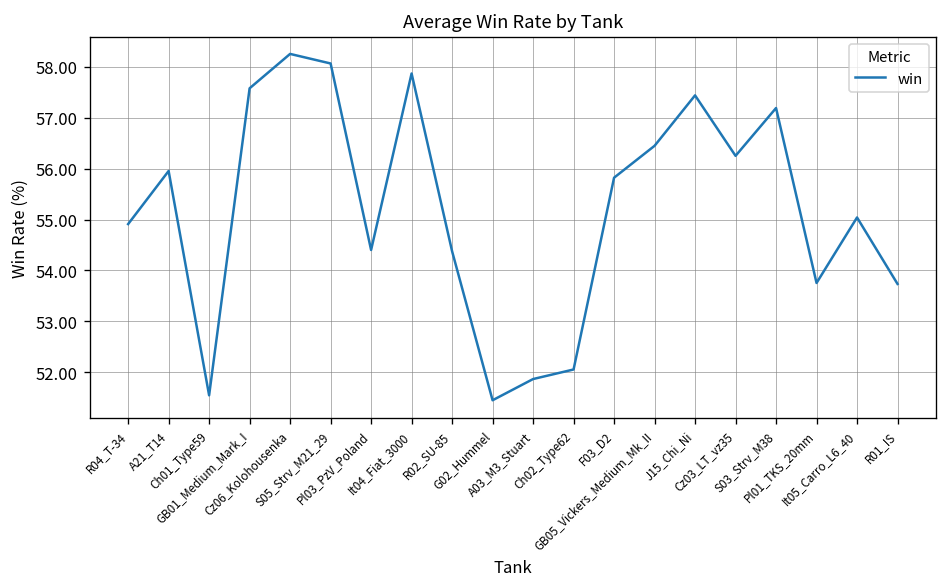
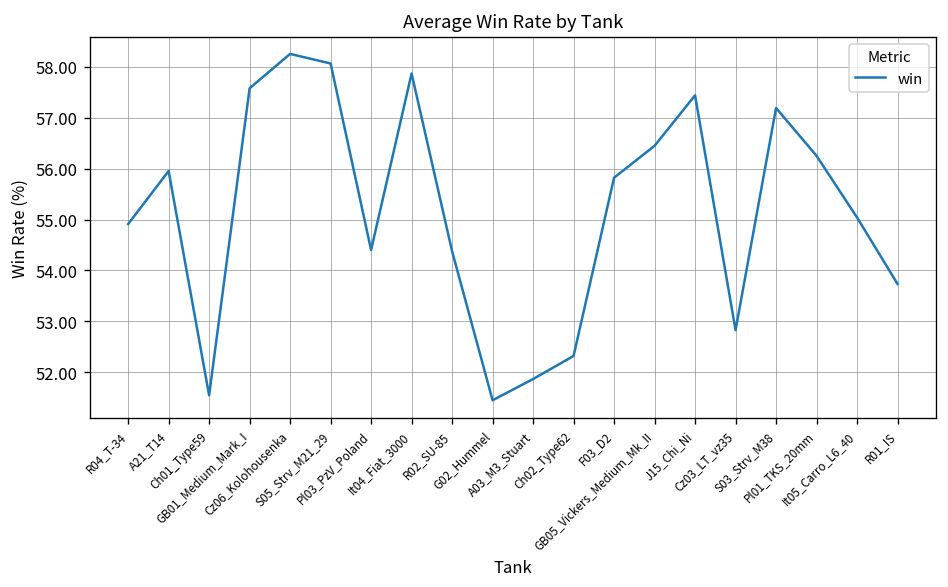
Ch02_Type62: 52.1 -> 52.3
Cz03_LT_vz35: 56.3 -> 52.8
Pl01_TKS_20mm: 53.8 -> 56.3
